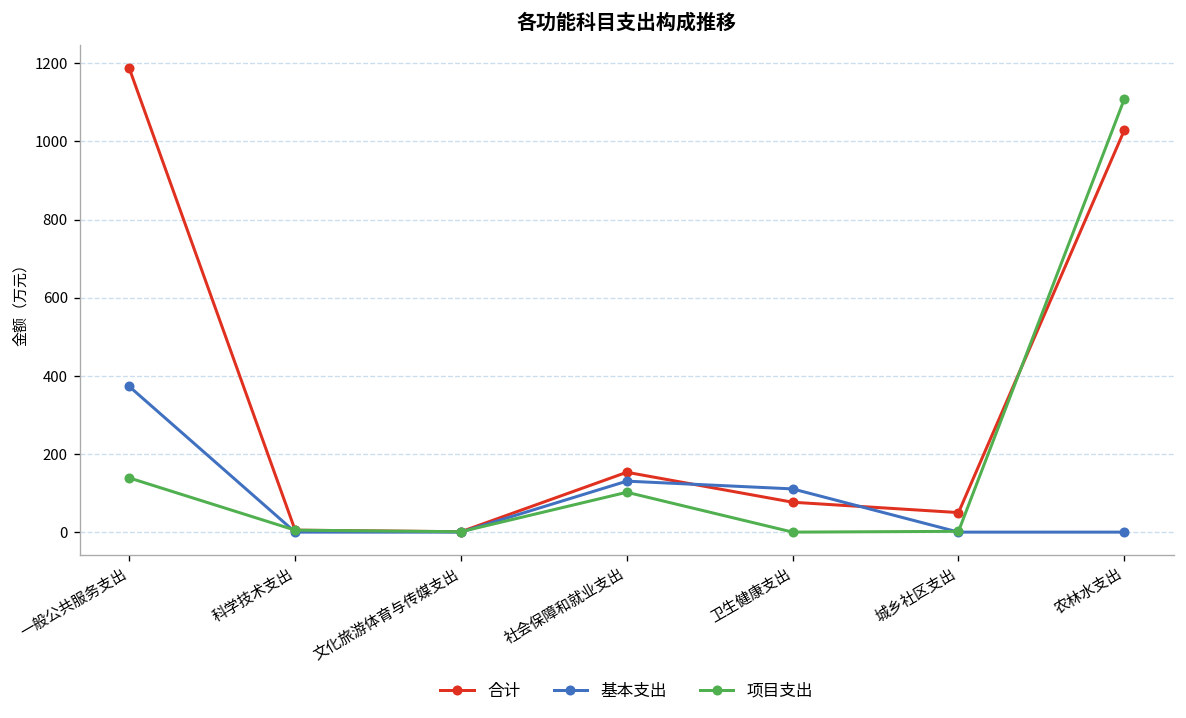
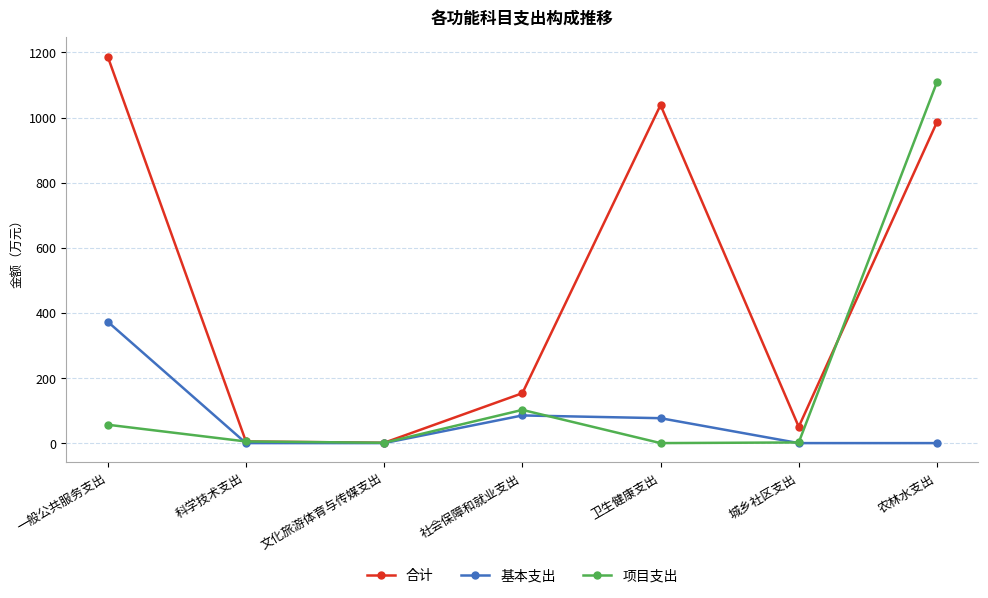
项目支出, 一般公共服务支出: 140 -> 60
基本支出, 社会保障和就业支出: 130 -> 80
合计, 卫生健康支出: 80 -> 1040
基本支出, 卫生健康支出: 110 -> 80
合计, 农林水支出: 1030 -> 990
